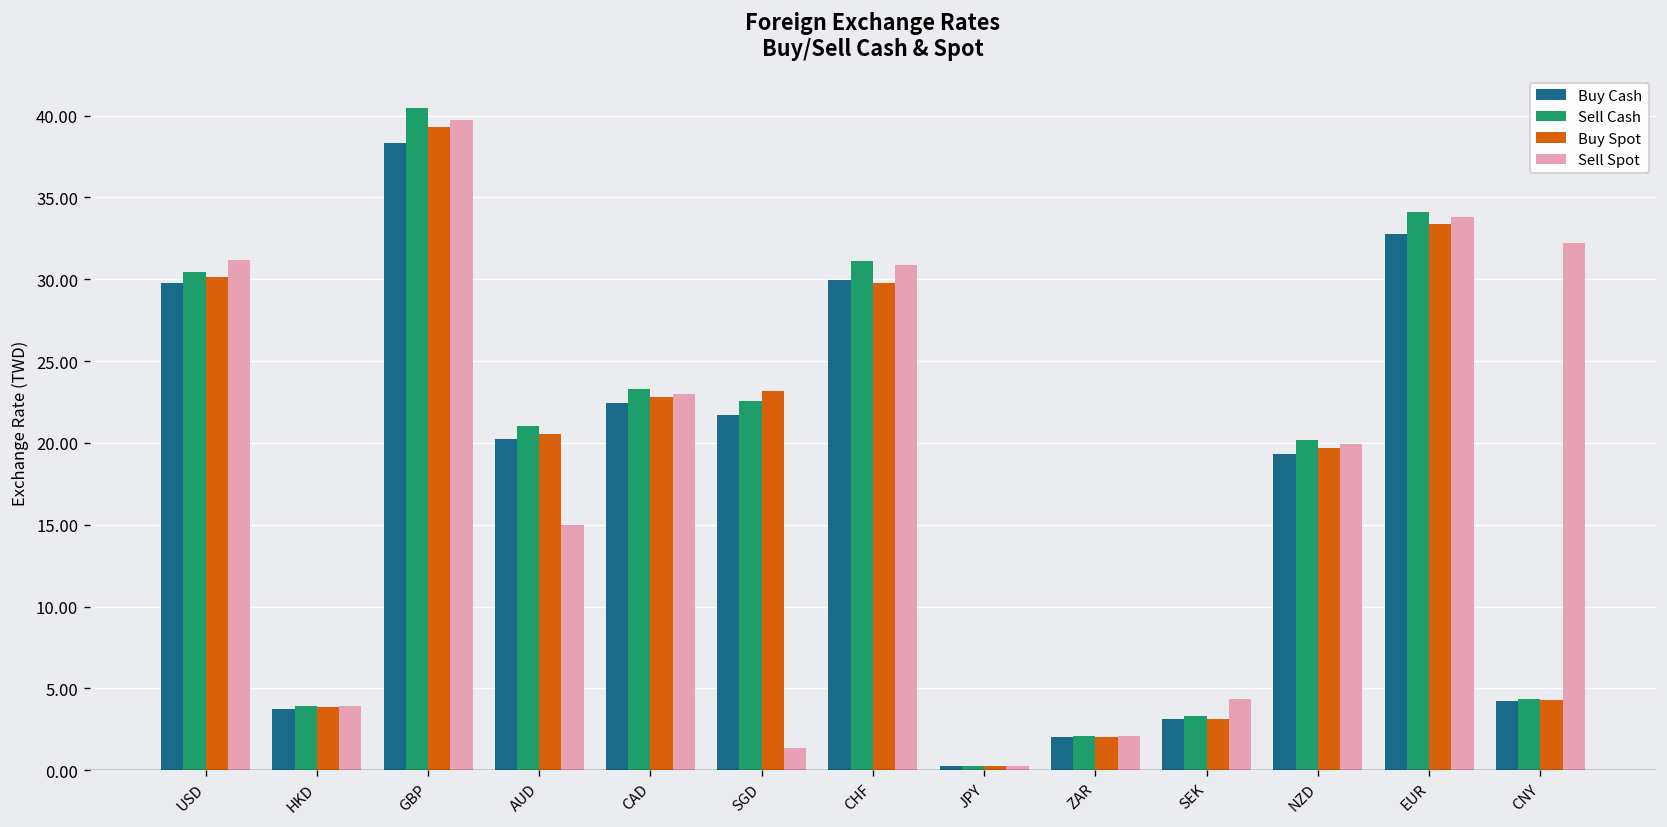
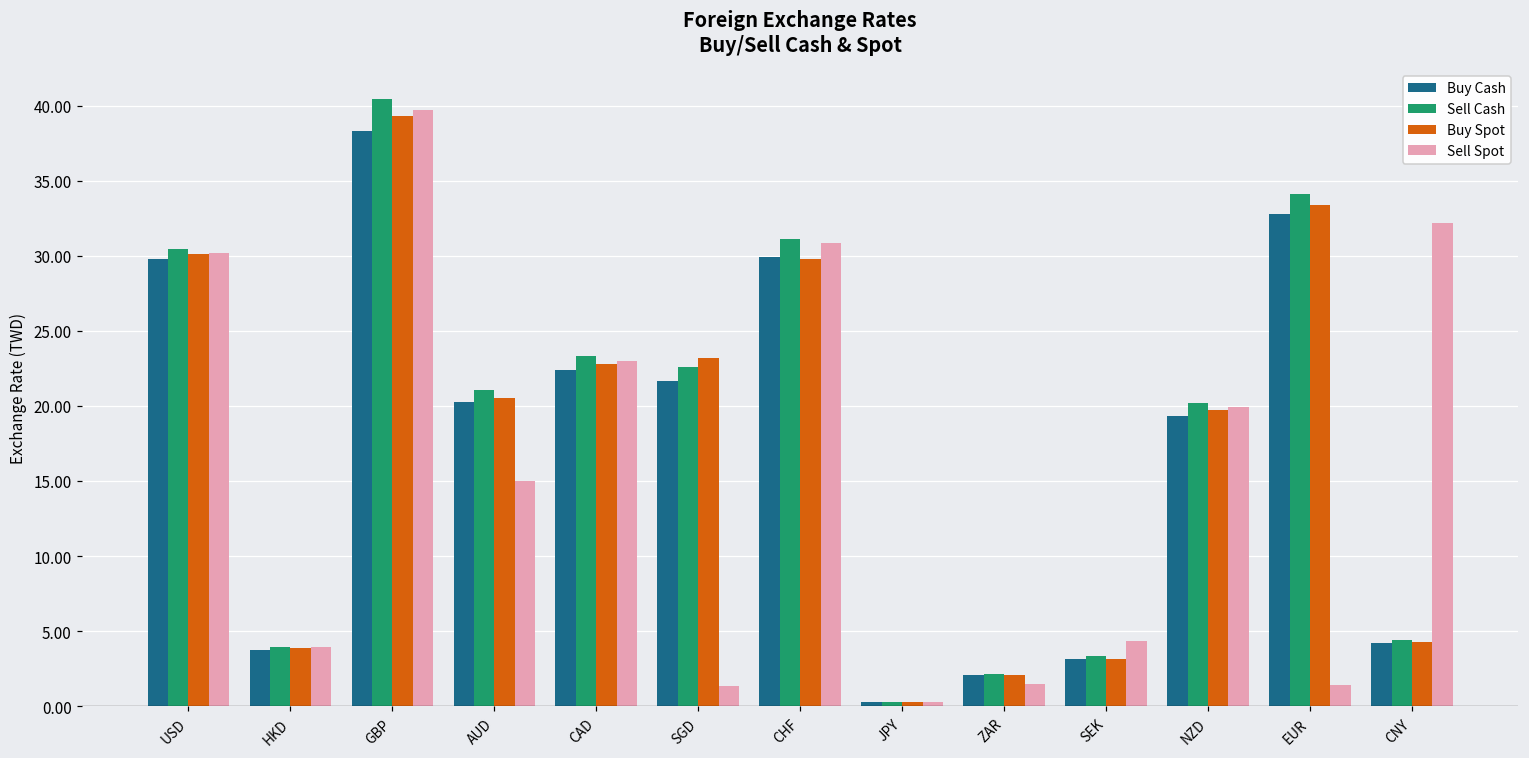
Sell Spot, USD: 31.2 -> 30.2
Sell Spot, ZAR: 2.1 -> 1.5
Sell Spot, EUR: 33.8 -> 1.4
